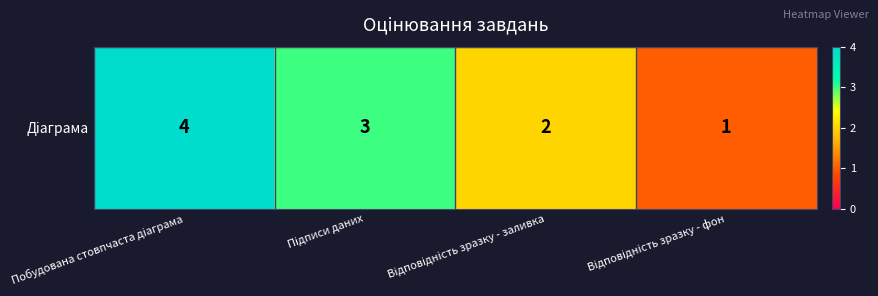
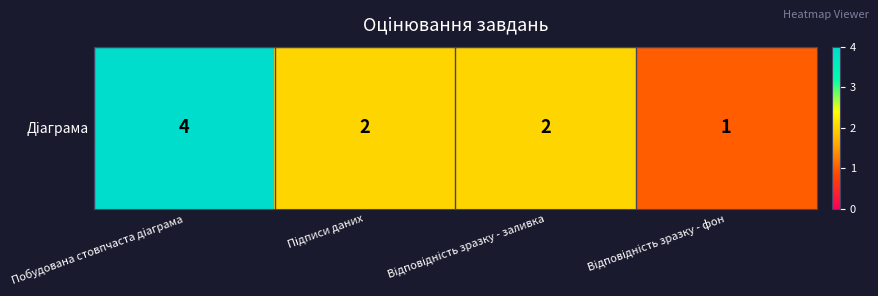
Діаграма, Підписи даних: 3 -> 2
